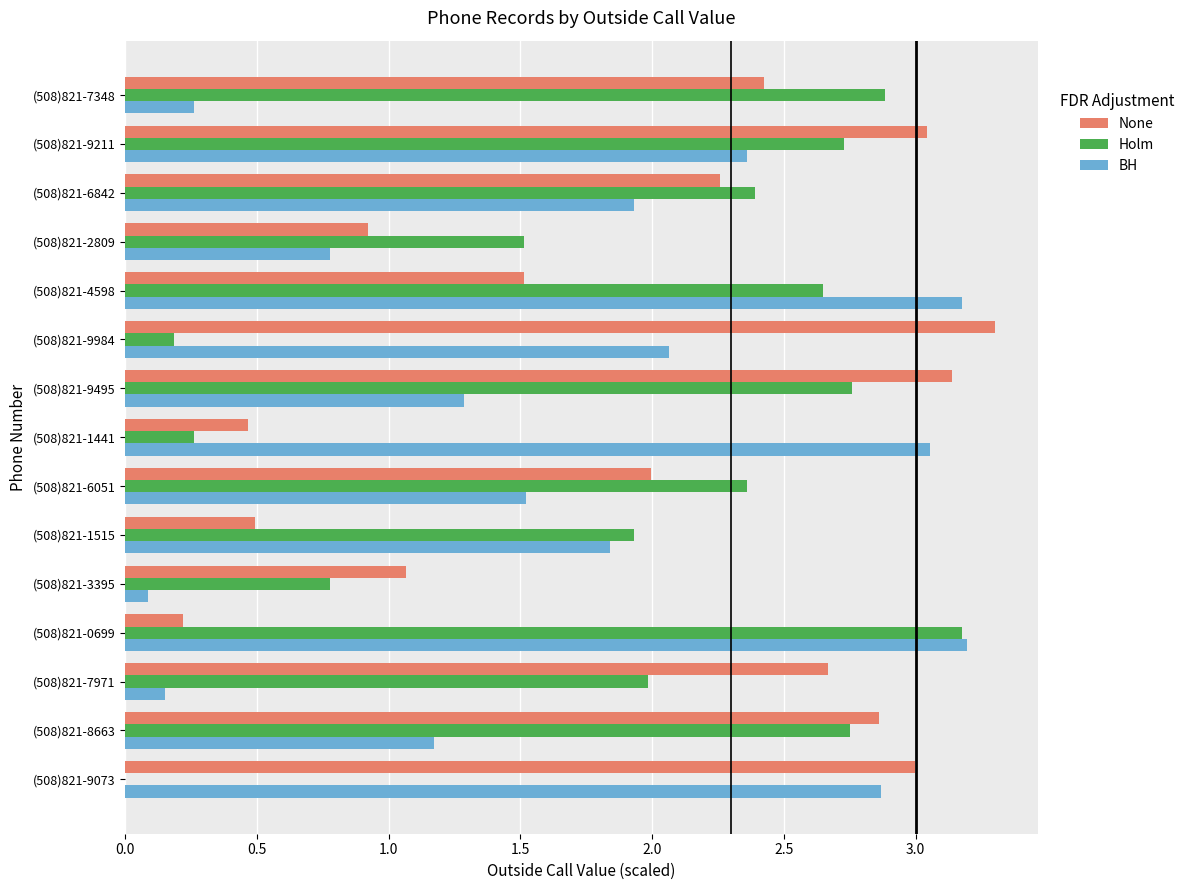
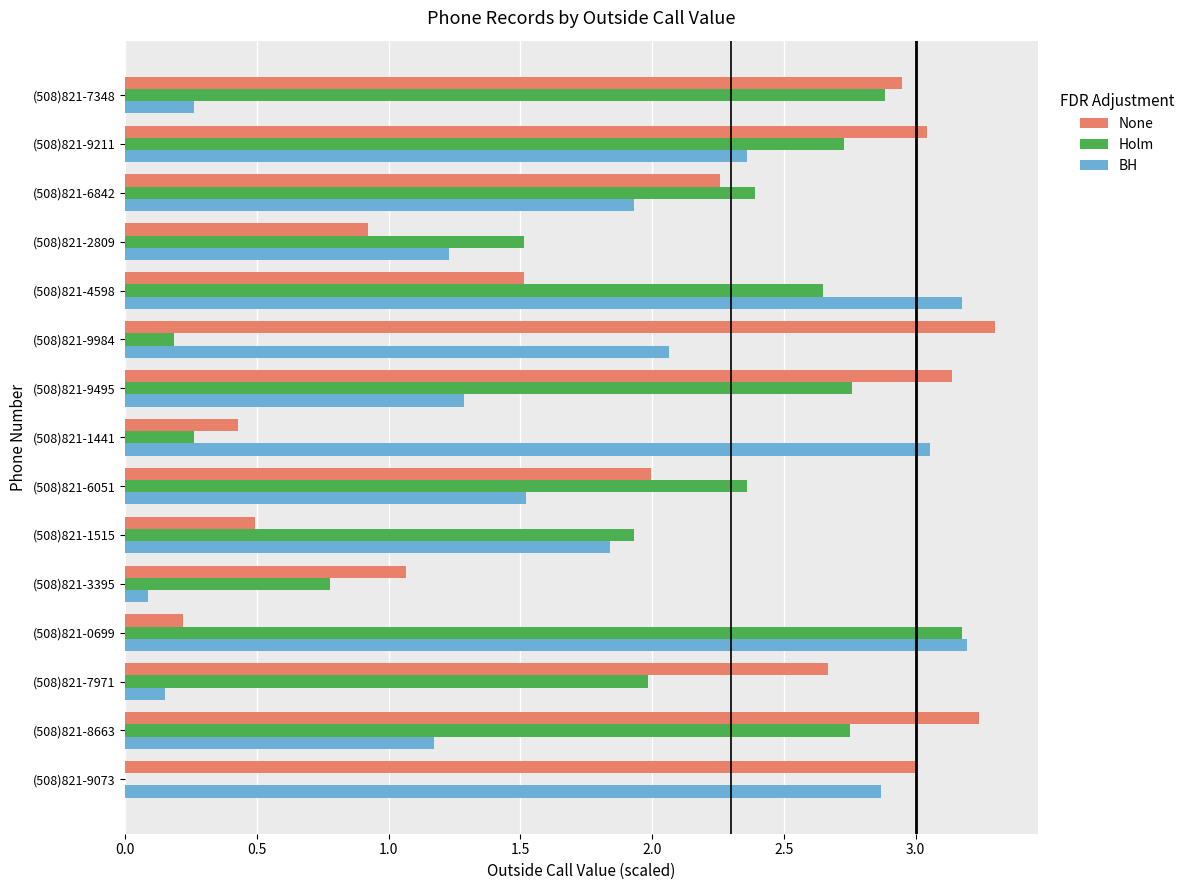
None, (508)821-7348: 2.43 -> 2.95
BH, (508)821-2809: 0.78 -> 1.23
None, (508)821-1441: 0.47 -> 0.43
None, (508)821-8663: 2.86 -> 3.24
